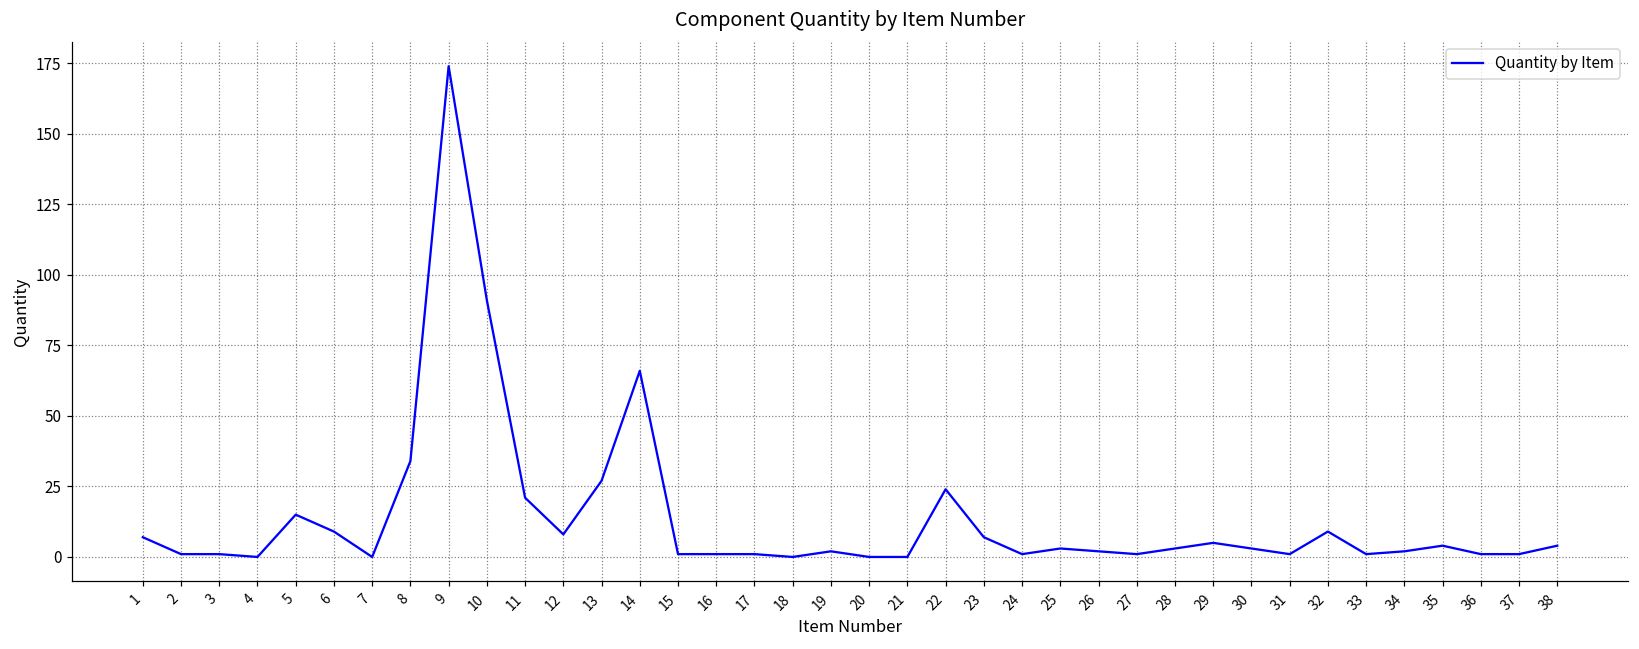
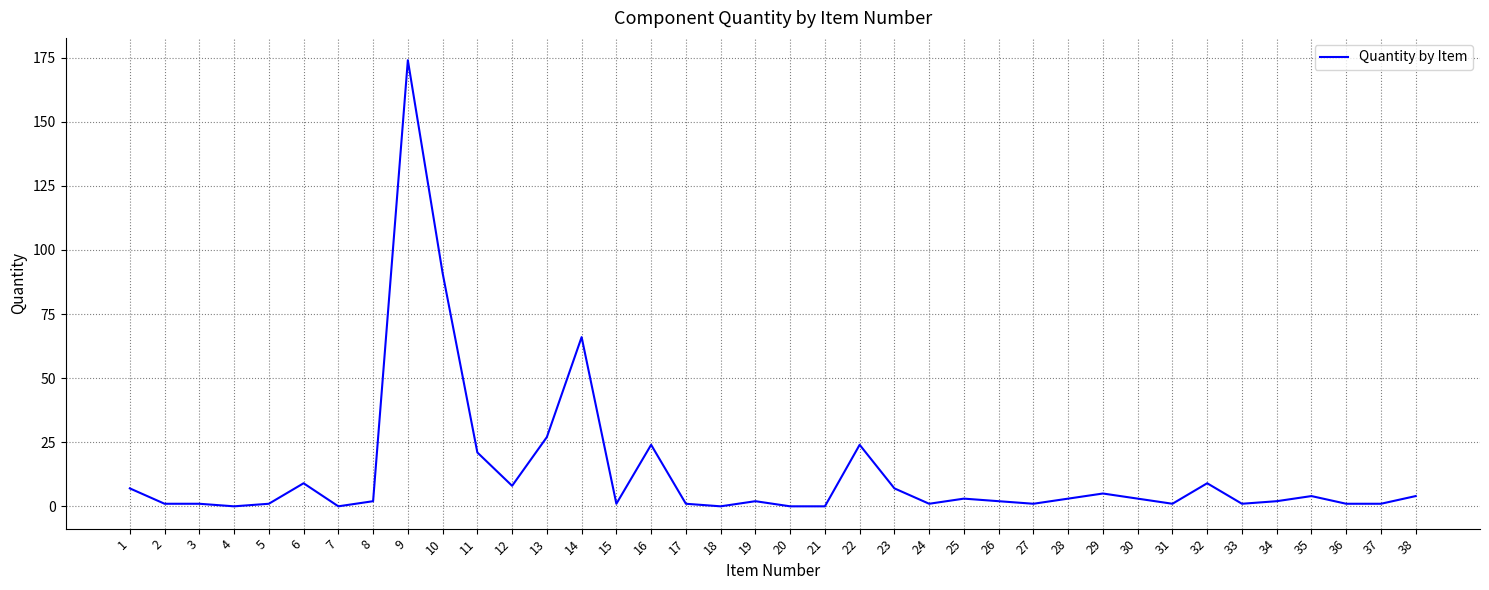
5: 15 -> 1
8: 34 -> 2
16: 1 -> 24
